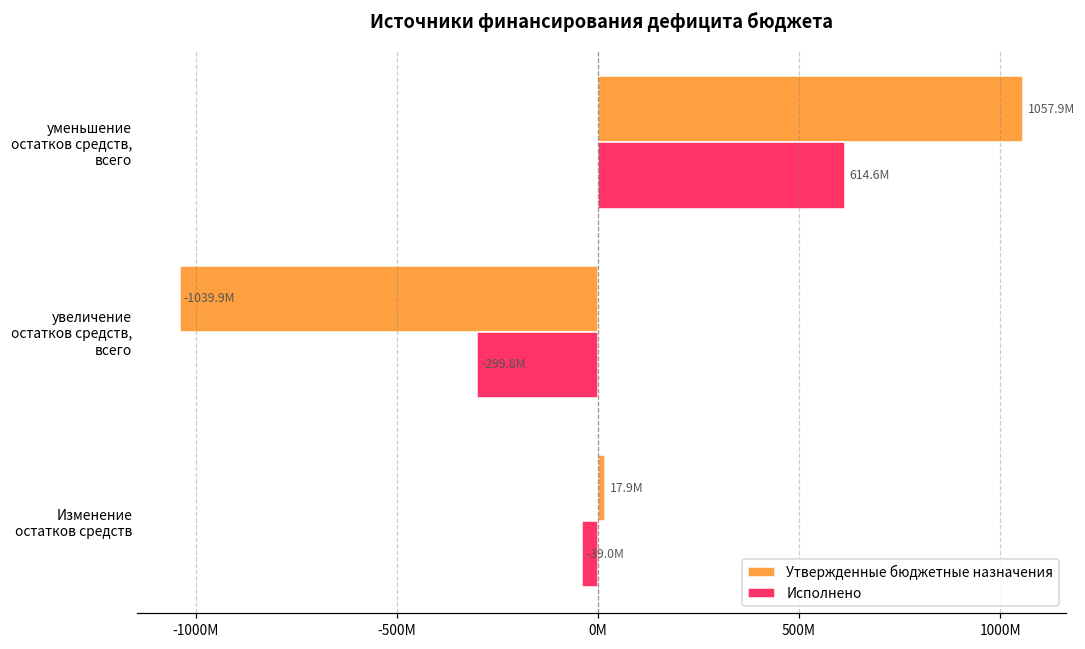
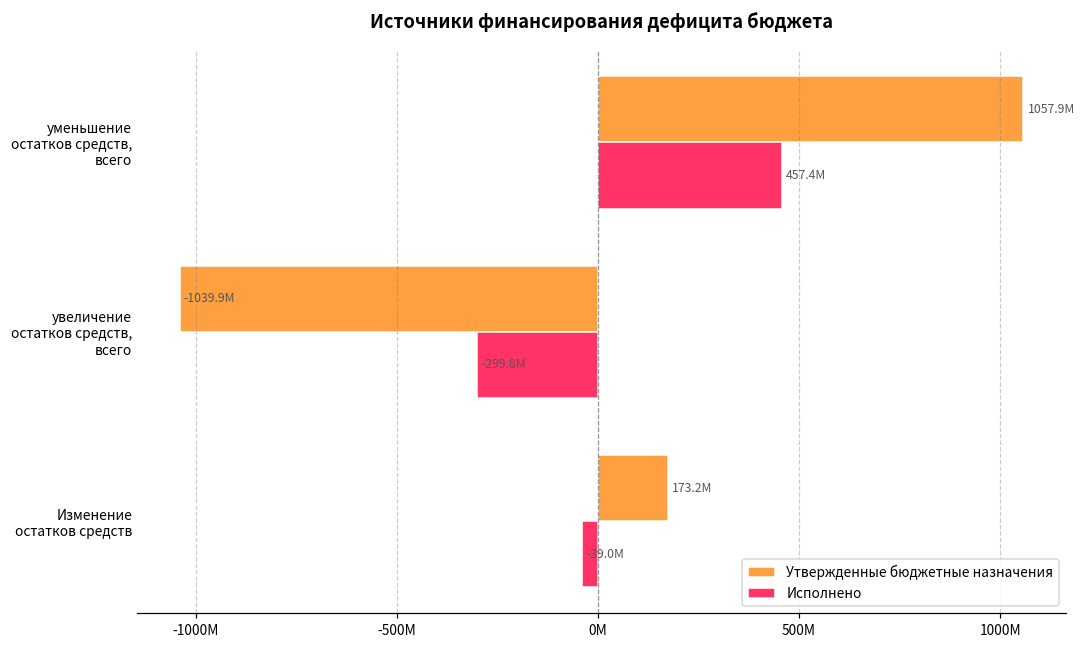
Исполнено, уменьшение остатков средств, всего: 614.6M -> 457.4M
Утвержденные бюджетные назначения, Изменение остатков средств: 17.9M -> 173.2M
